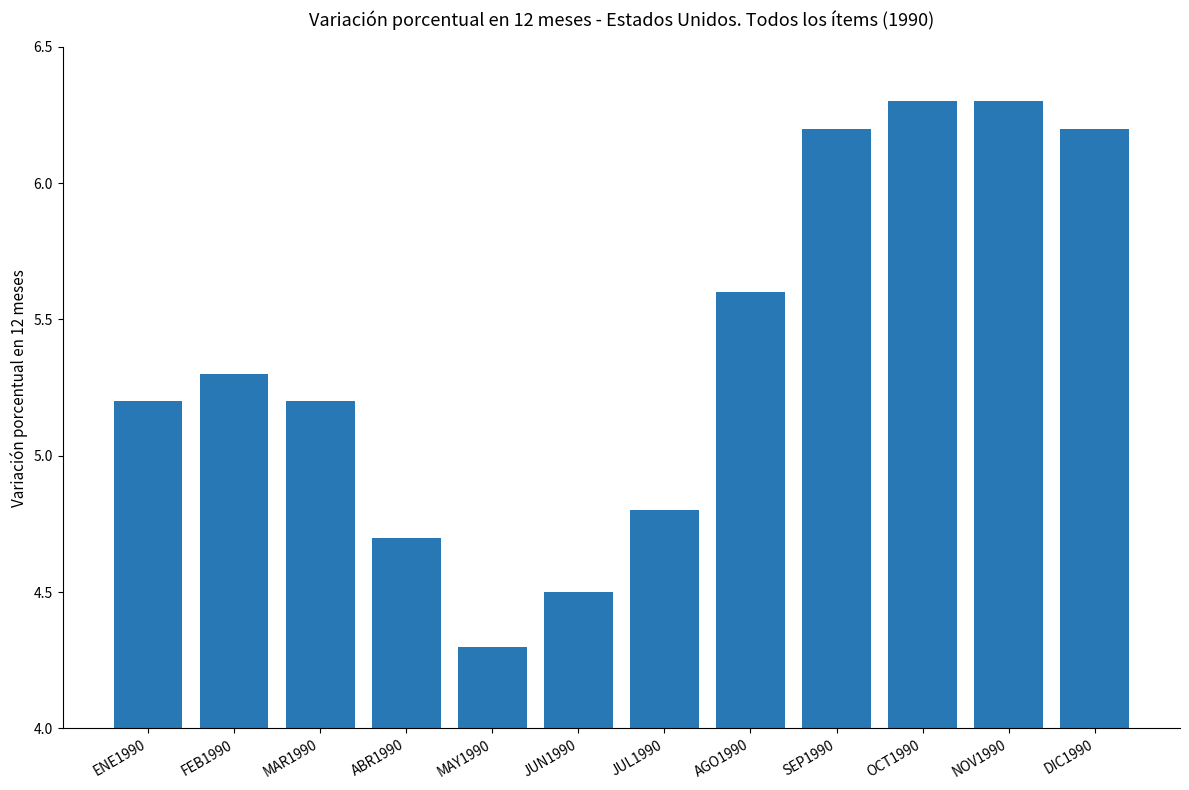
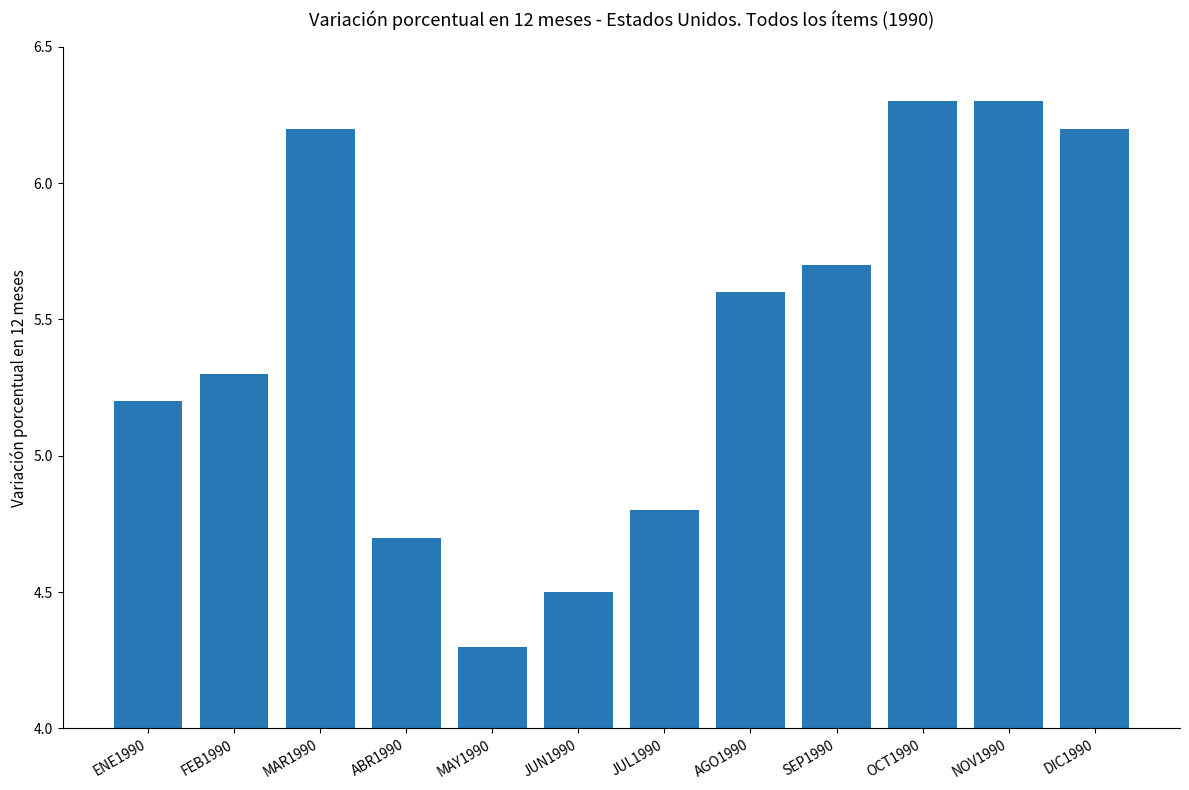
MAR1990: 5.2 -> 6.2
SEP1990: 6.2 -> 5.7
